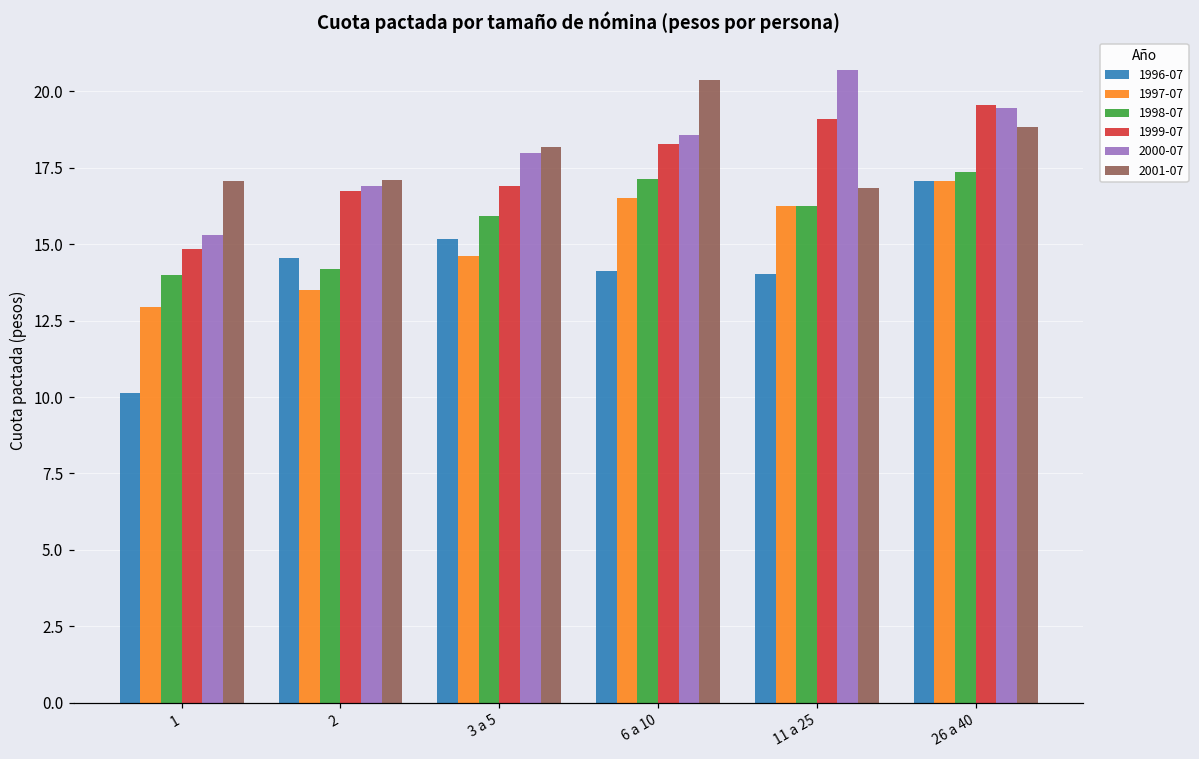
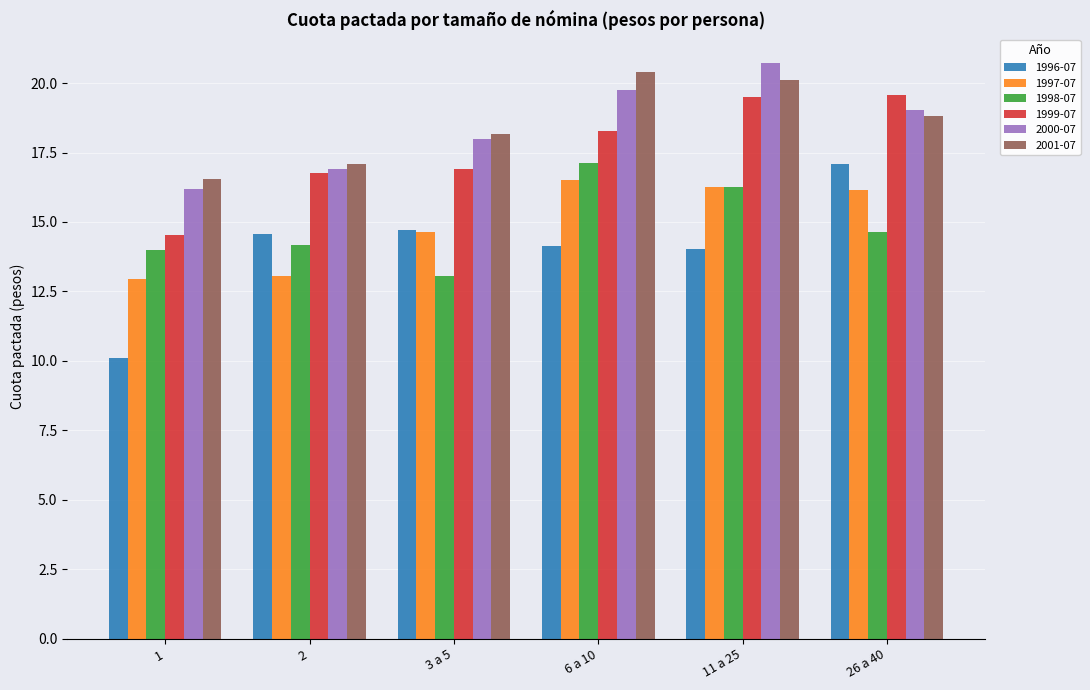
1999-07, 1: 14.8 -> 14.5
2000-07, 1: 15.3 -> 16.2
2001-07, 1: 17.1 -> 16.5
1997-07, 2: 13.5 -> 13.1
1996-07, 3 a 5: 15.2 -> 14.7
1998-07, 3 a 5: 15.9 -> 13.0
2000-07, 6 a 10: 18.6 -> 19.7
1999-07, 11 a 25: 19.1 -> 19.5
2001-07, 11 a 25: 16.8 -> 20.1
1997-07, 26 a 40: 17.1 -> 16.1
1998-07, 26 a 40: 17.4 -> 14.6
2000-07, 26 a 40: 19.5 -> 19.0
